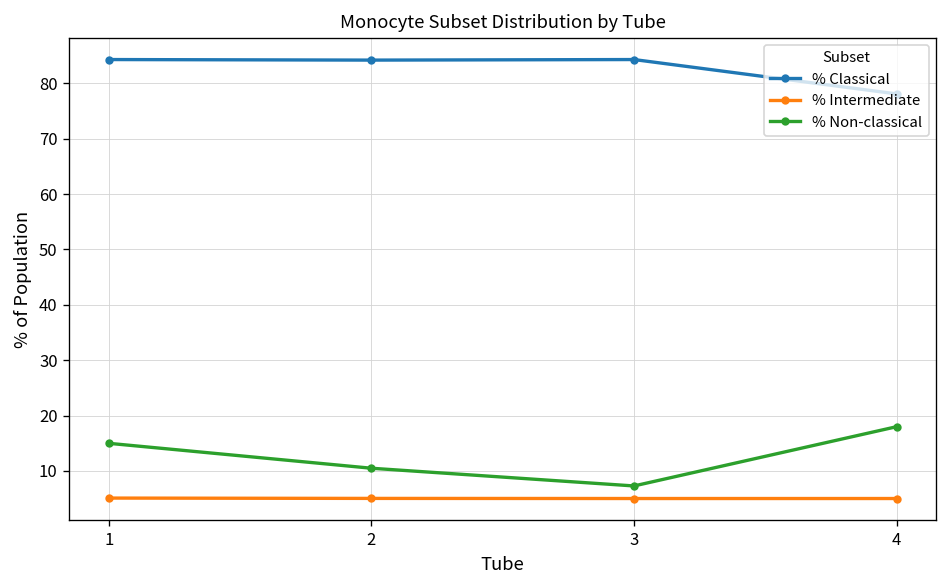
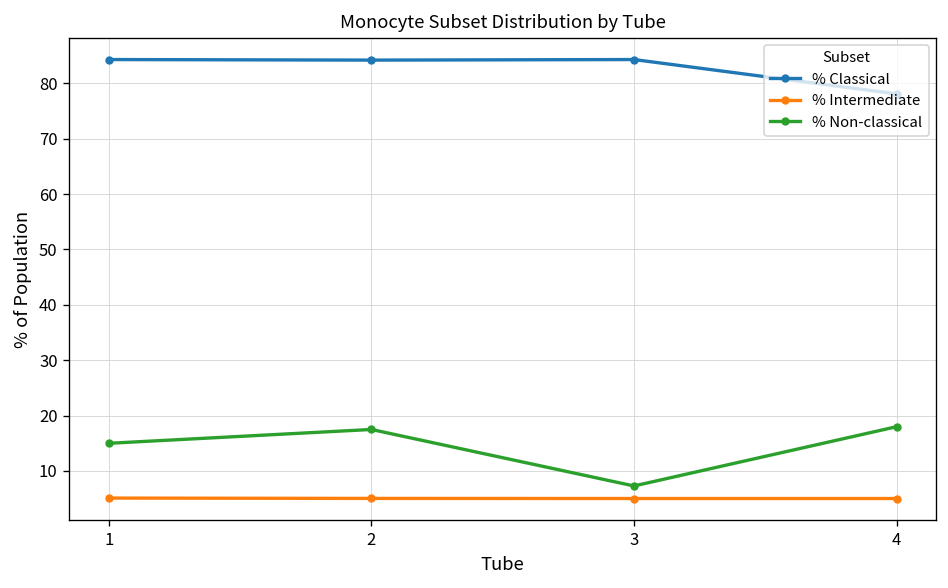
% Non-classical, 2: 11 -> 18
